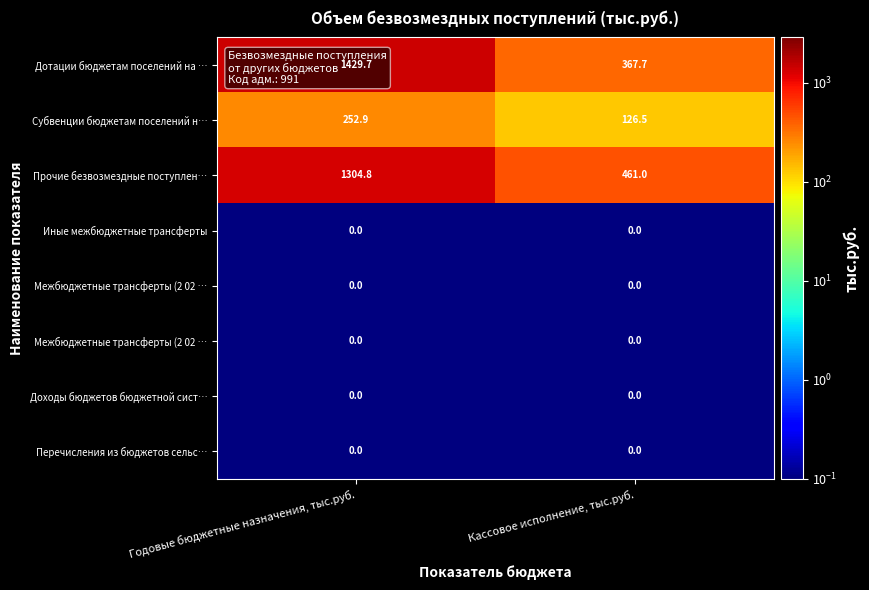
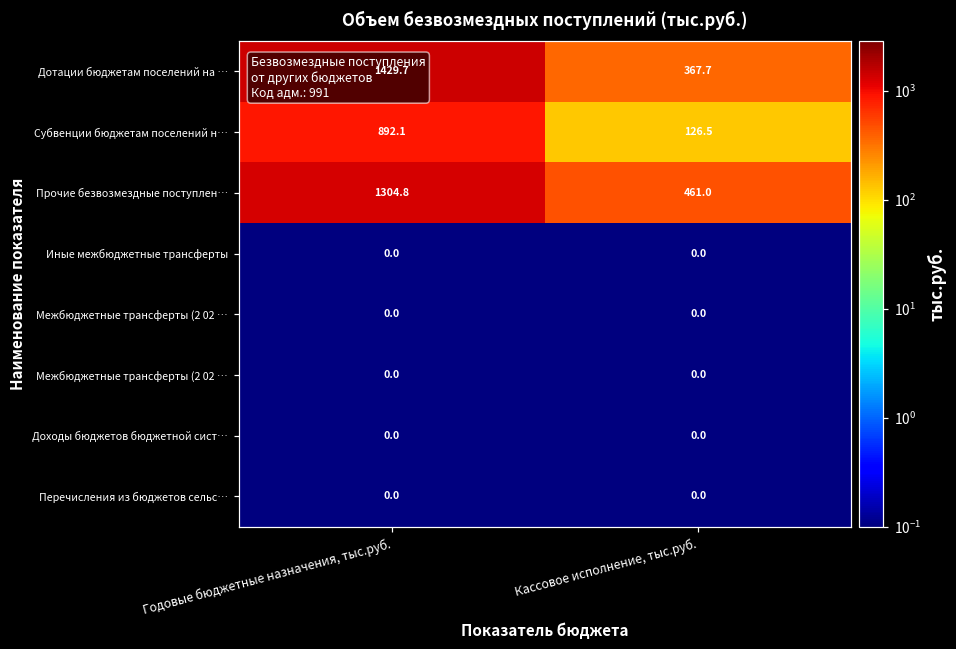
Субвенции бюджетам поселений н…, Годовые бюджетные назначения, тыс.руб.: 252.9 -> 892.1
